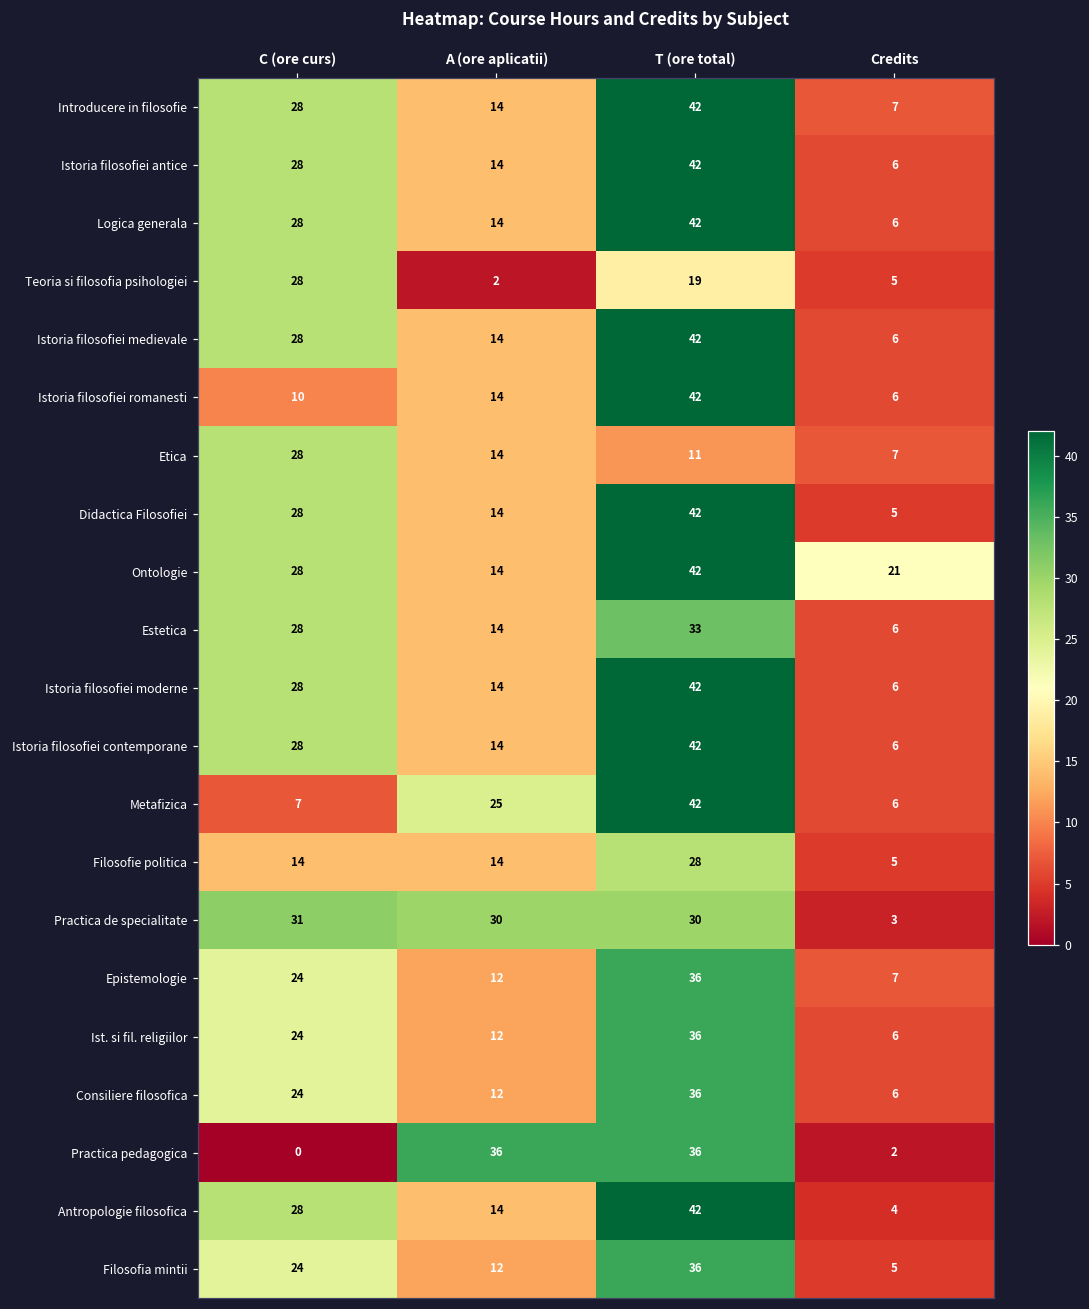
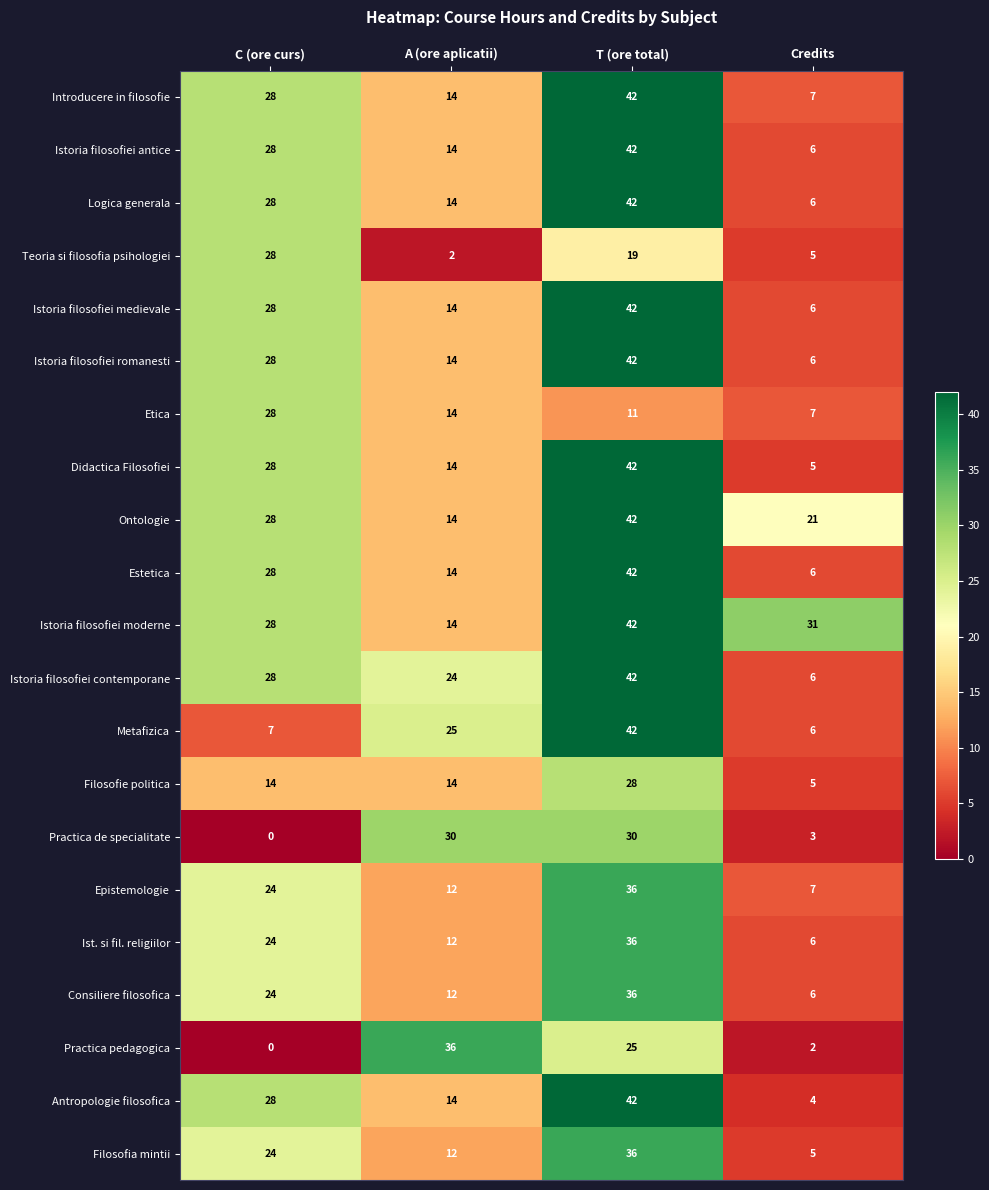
Istoria filosofiei romanesti, C (ore curs): 10 -> 28
Estetica, T (ore total): 33 -> 42
Istoria filosofiei moderne, Credits: 6 -> 31
Istoria filosofiei contemporane, A (ore aplicatii): 14 -> 24
Practica de specialitate, C (ore curs): 31 -> 0
Practica pedagogica, T (ore total): 36 -> 25
